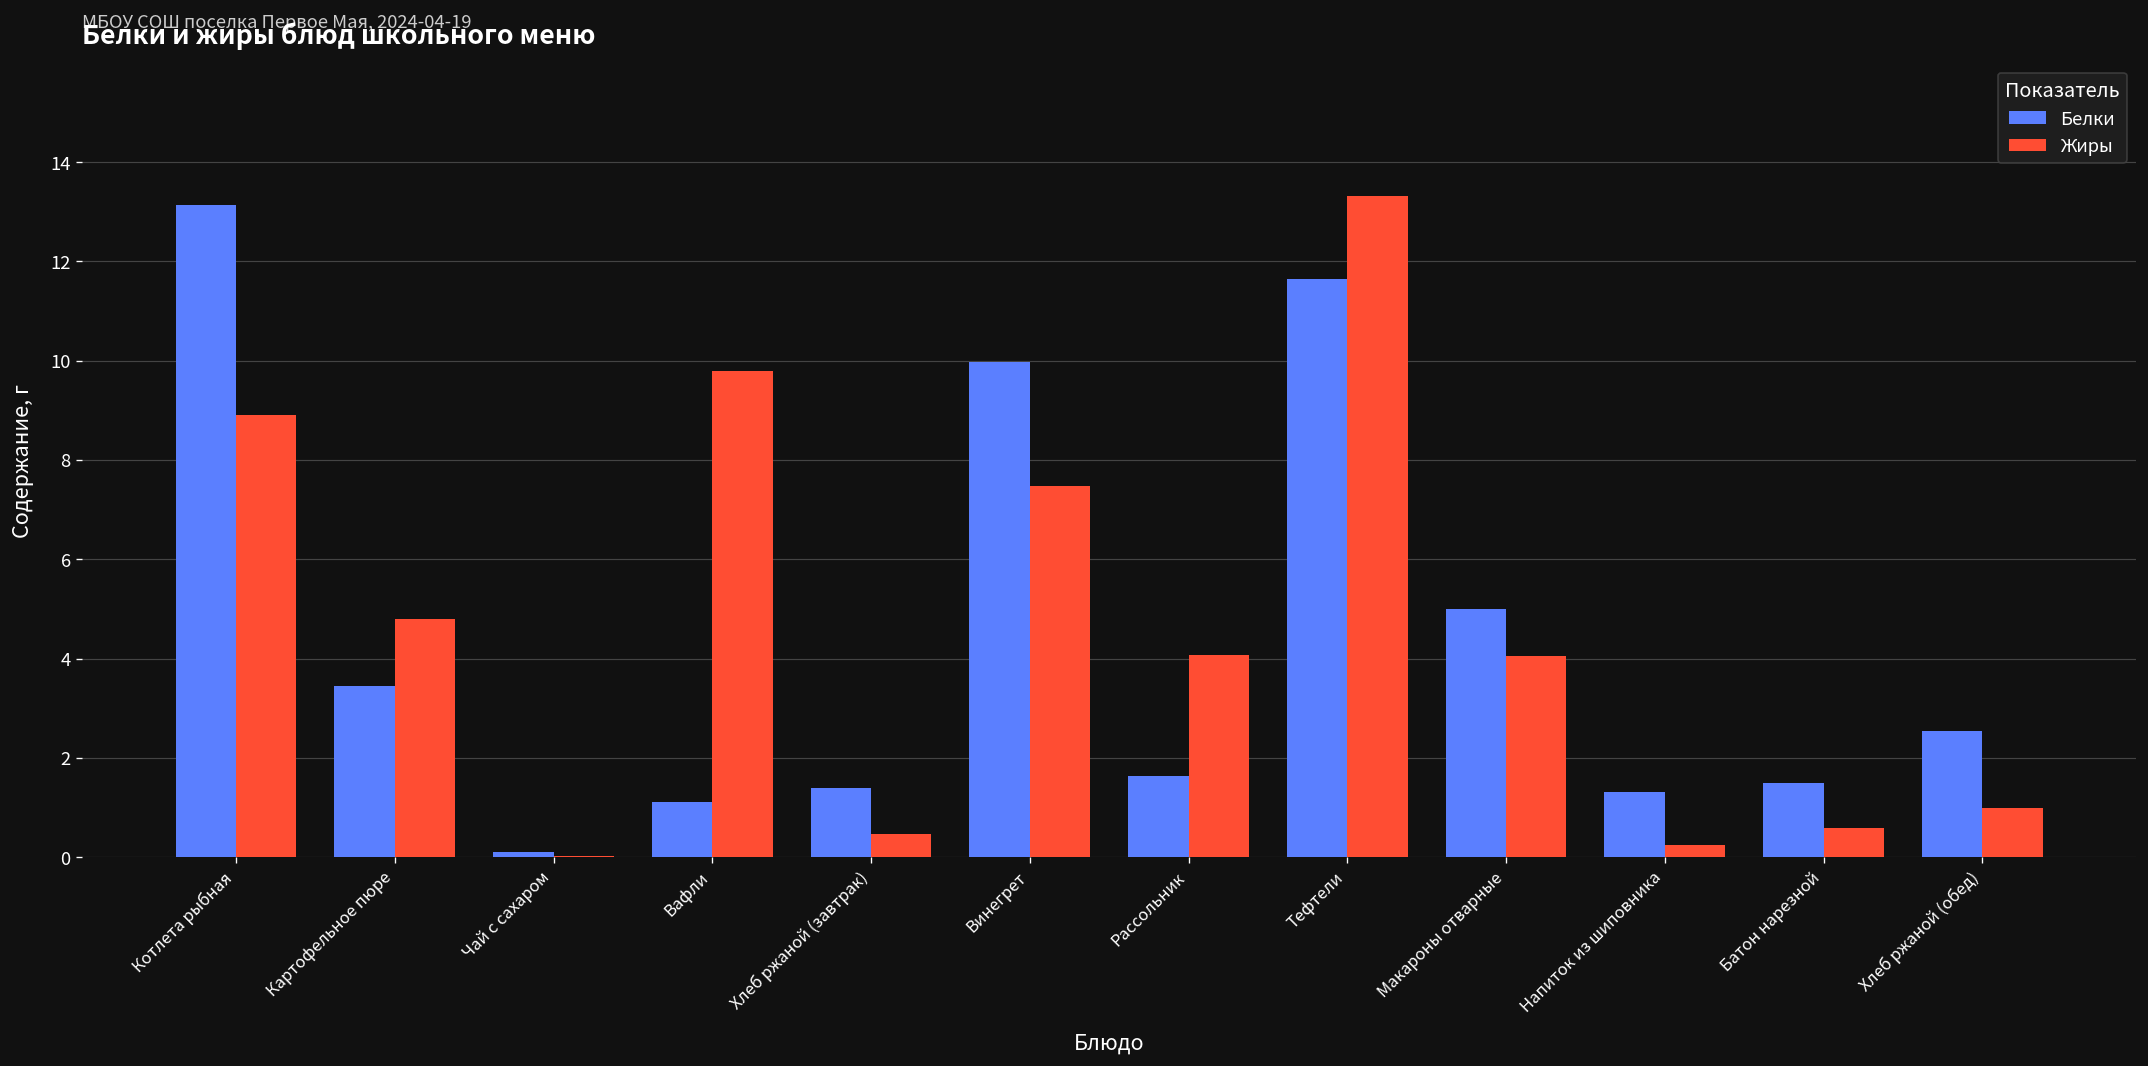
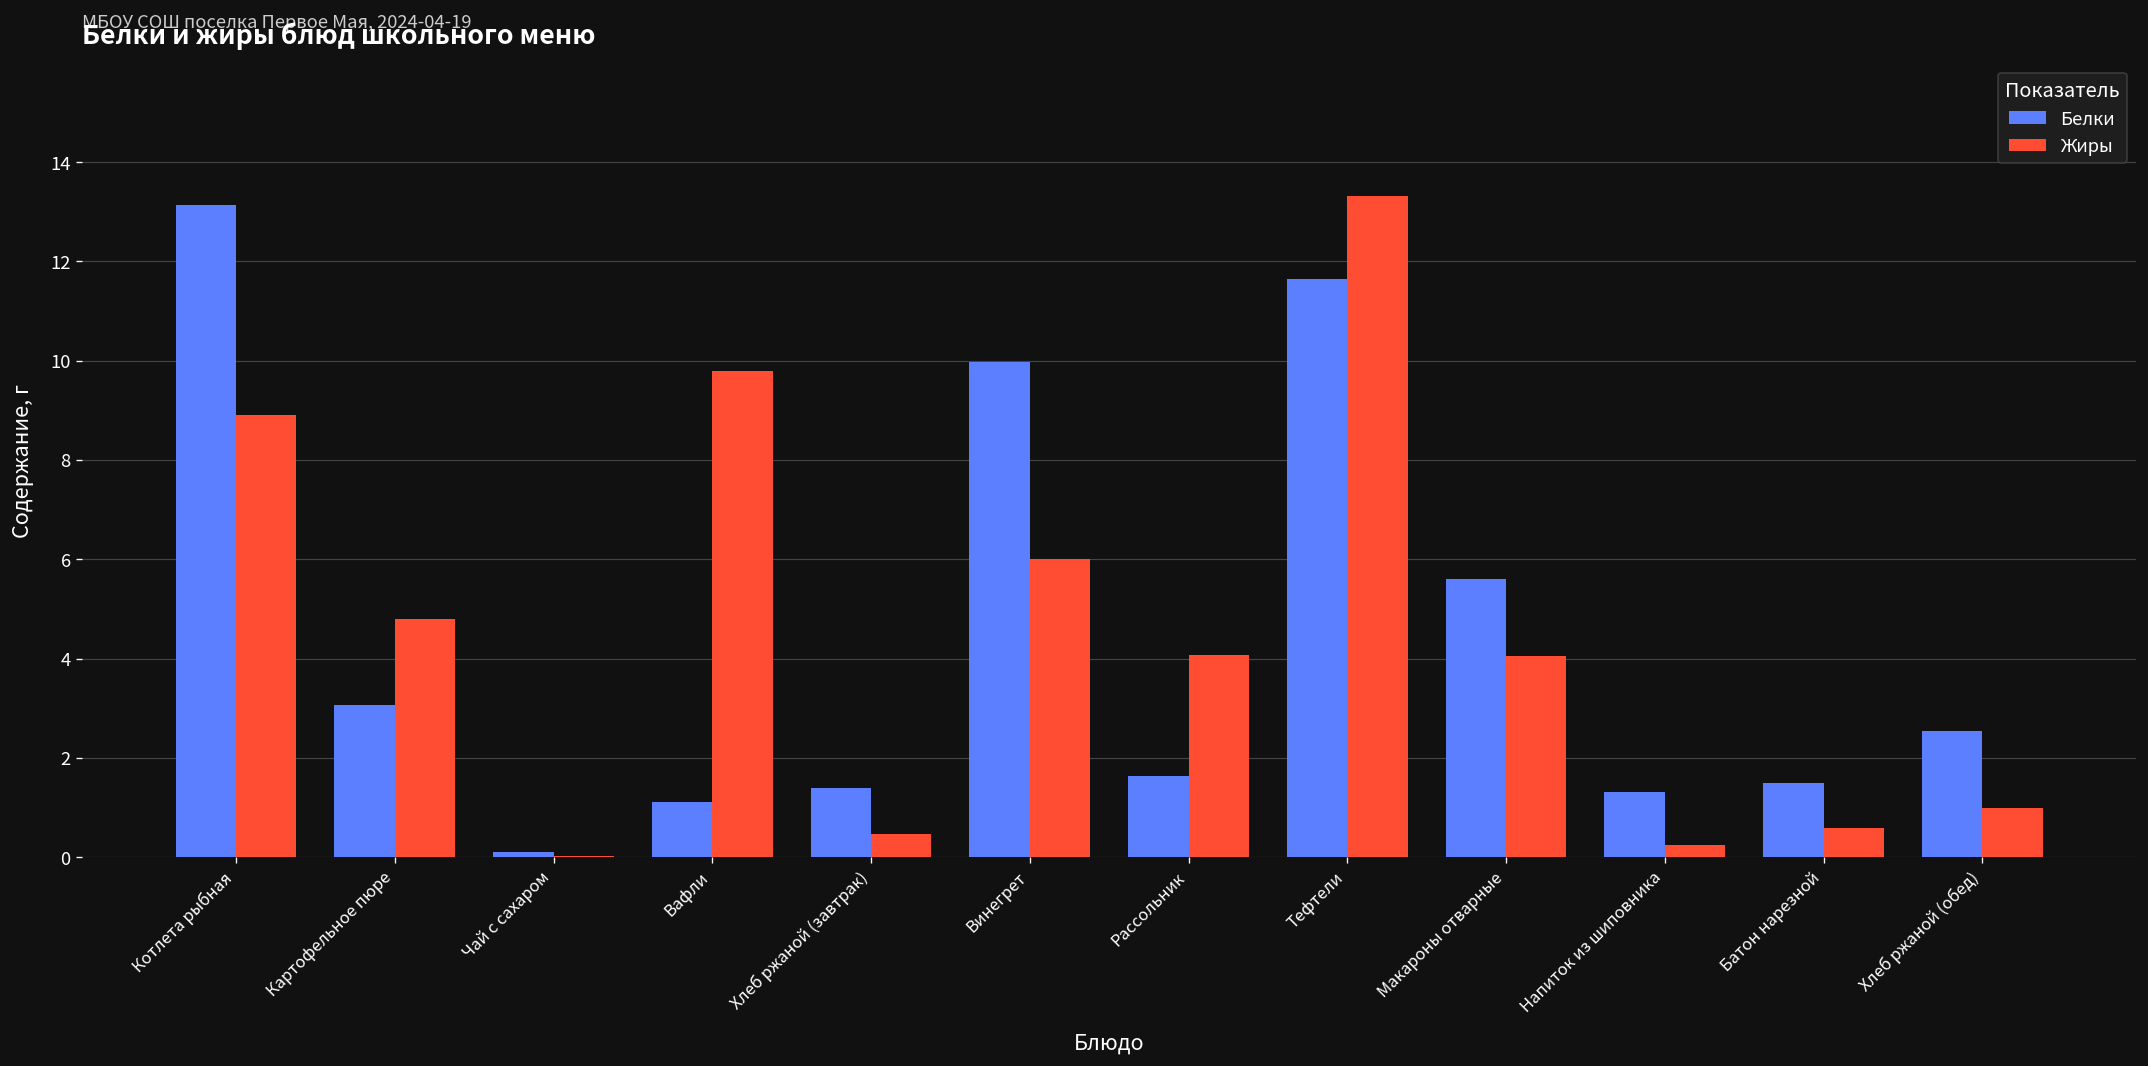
Белки, Картофельное пюре: 3.5 -> 3.1
Жиры, Винегрет: 7.5 -> 6.0
Белки, Макароны отварные: 5.0 -> 5.6
